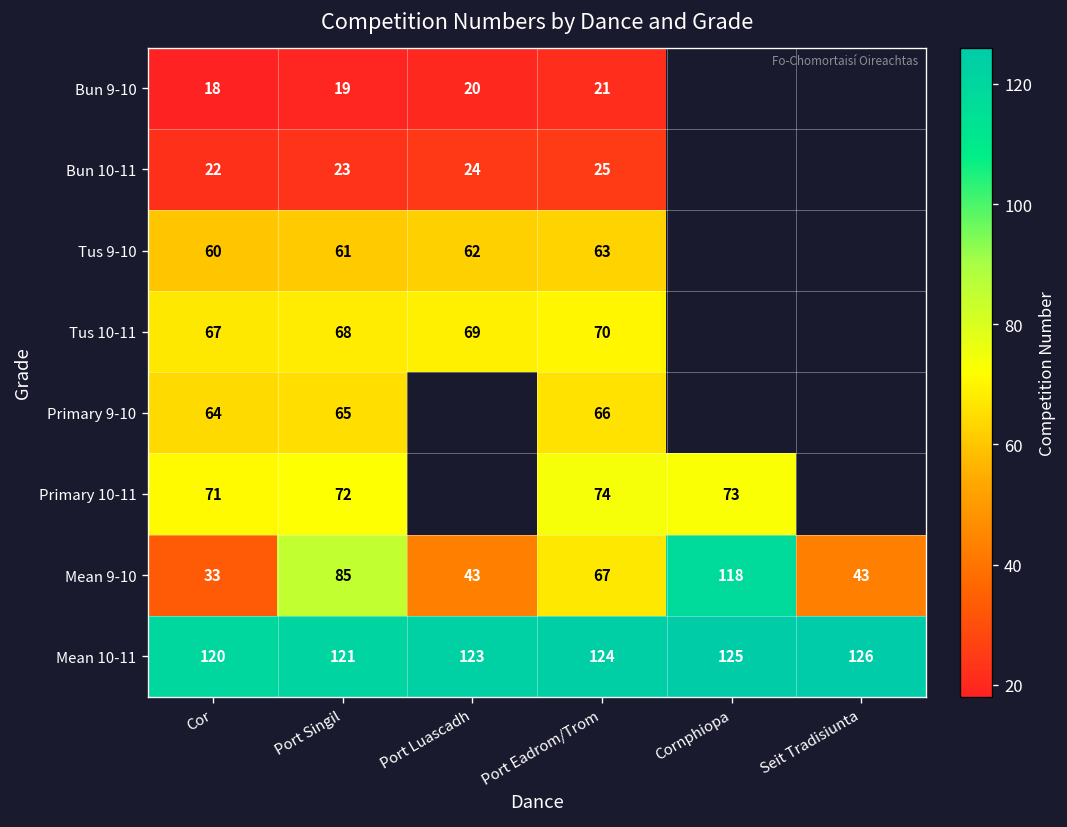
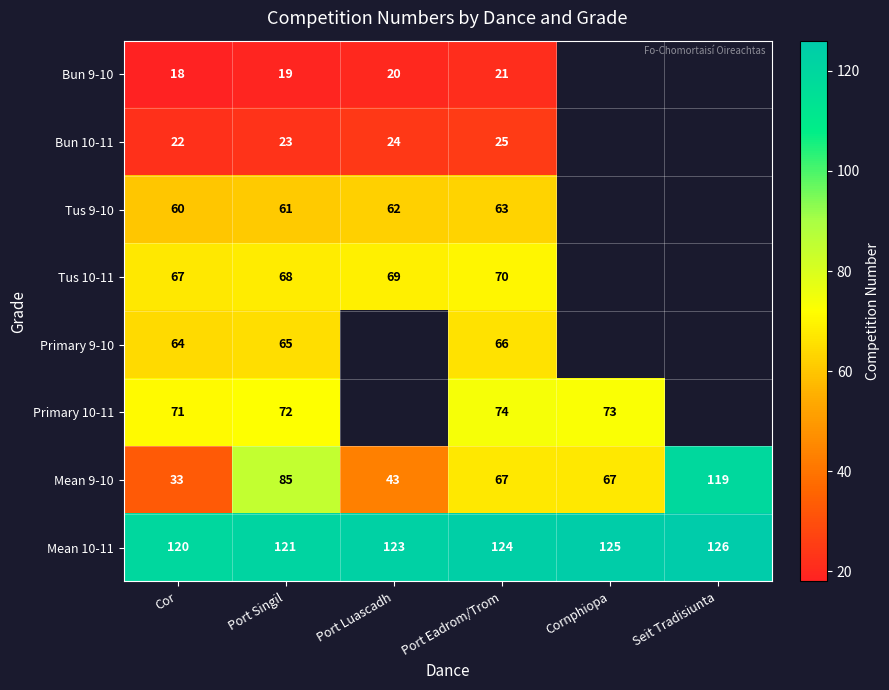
Mean 9-10, Cornphiopa: 118 -> 67
Mean 9-10, Seit Tradisiunta: 43 -> 119
